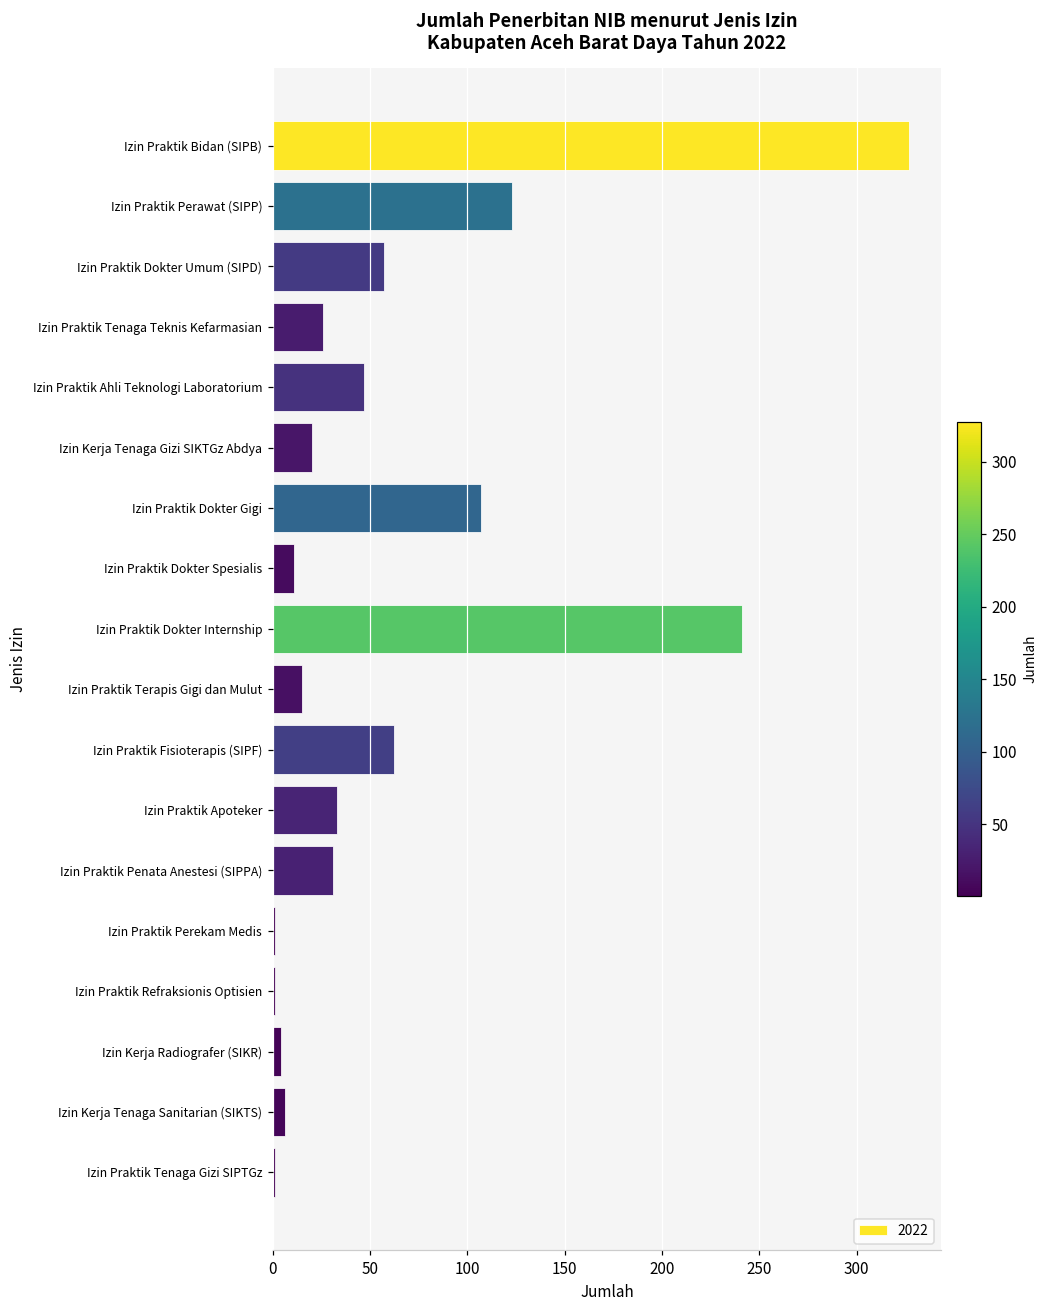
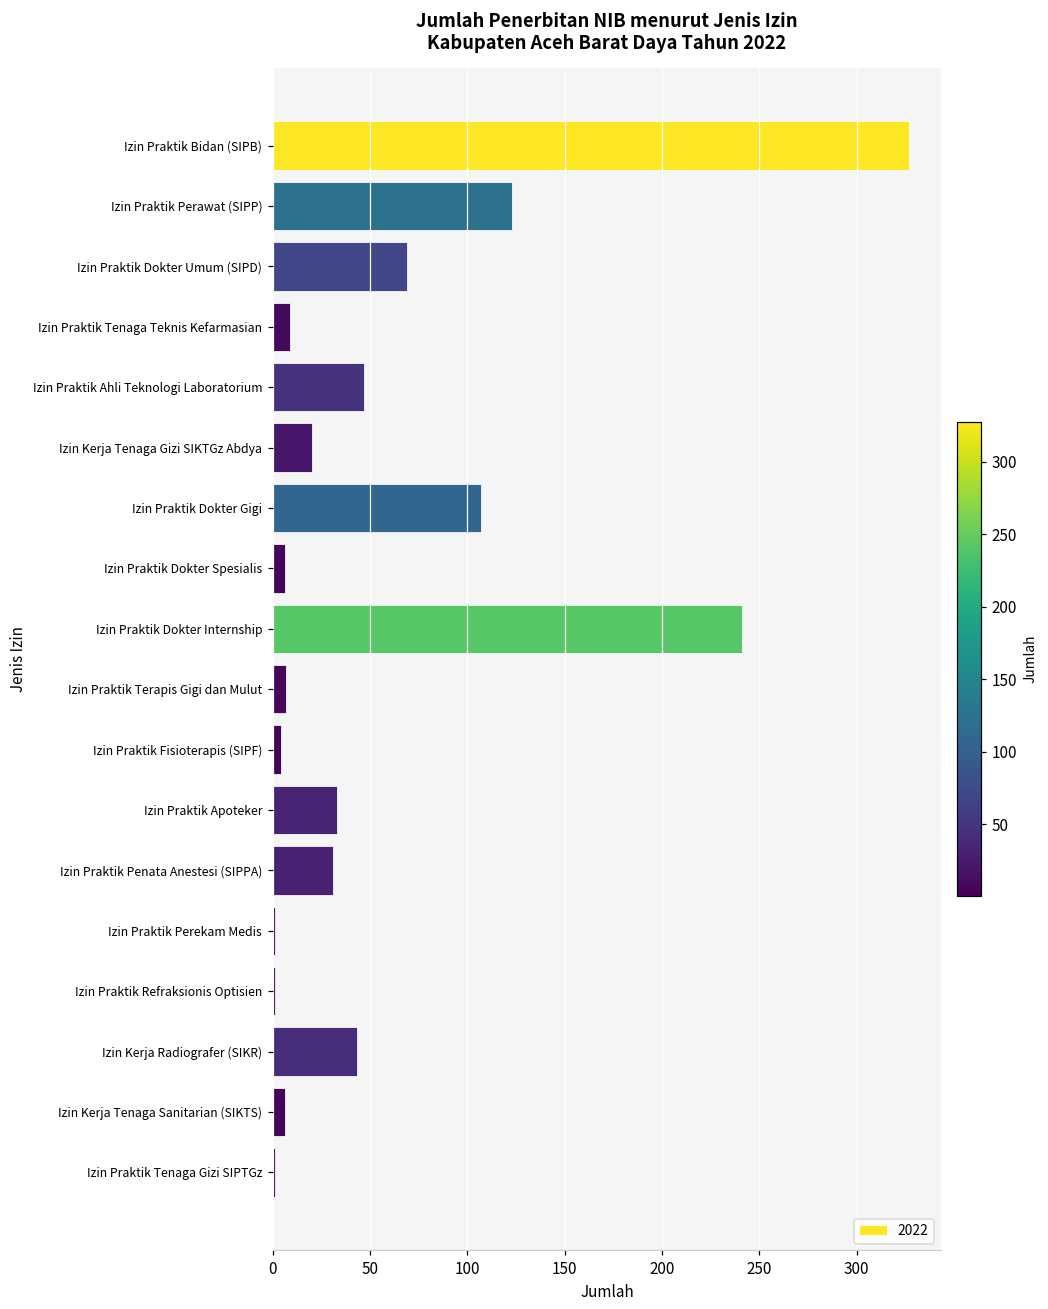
Izin Praktik Dokter Umum (SIPD): 57 -> 69
Izin Praktik Tenaga Teknis Kefarmasian: 26 -> 9
Izin Praktik Dokter Spesialis: 11 -> 6
Izin Praktik Terapis Gigi dan Mulut: 15 -> 7
Izin Praktik Fisioterapis (SIPF): 62 -> 4
Izin Kerja Radiografer (SIKR): 4 -> 43
